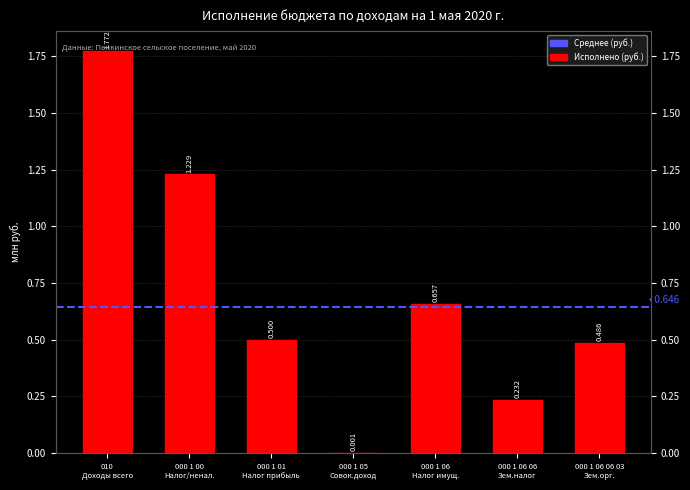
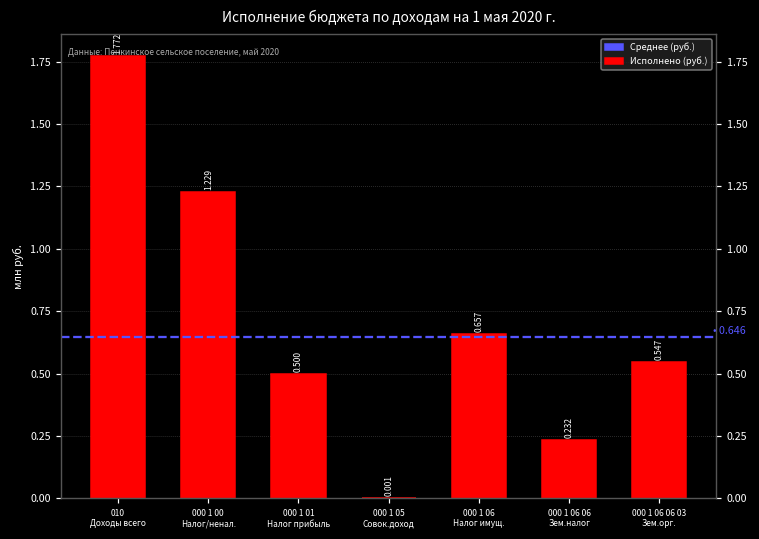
000 1 06 06 03 Зем.орг.: 0.486 -> 0.547
